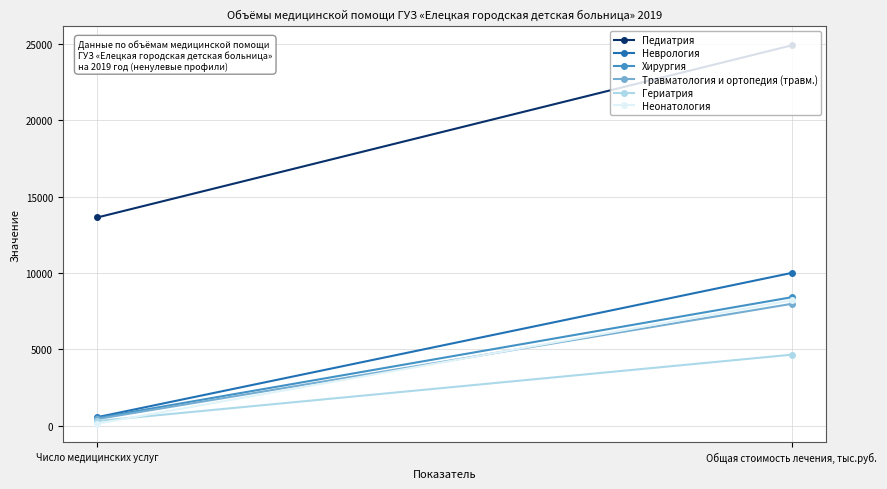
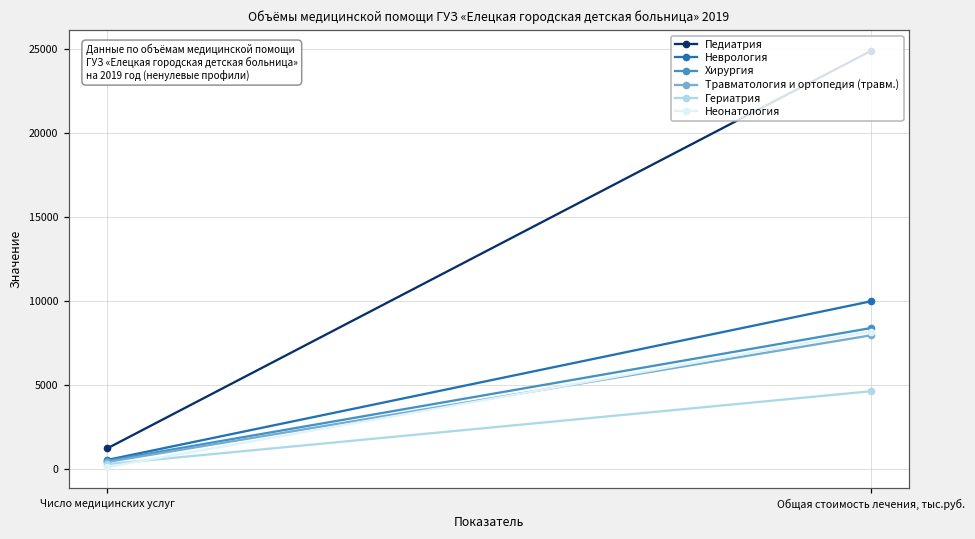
Педиатрия, Число медицинских услуг: 13600 -> 1200
